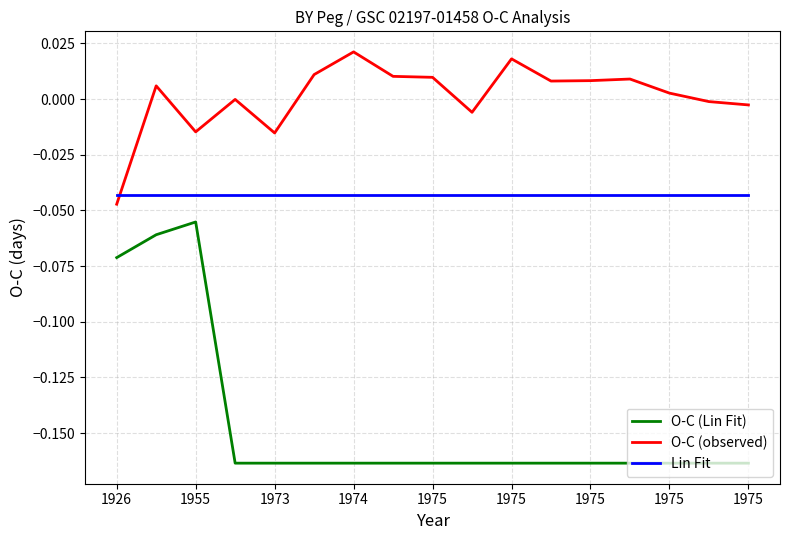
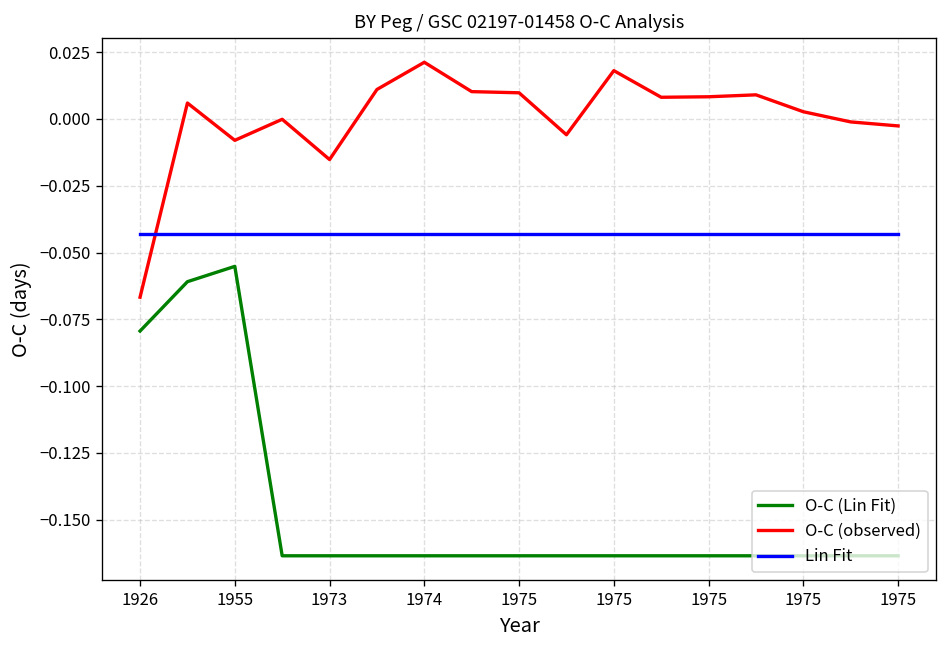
O-C (Lin Fit), 1926: -0.071 -> -0.079
O-C (observed), 1926: -0.047 -> -0.067
O-C (observed), 1955: -0.015 -> -0.008
